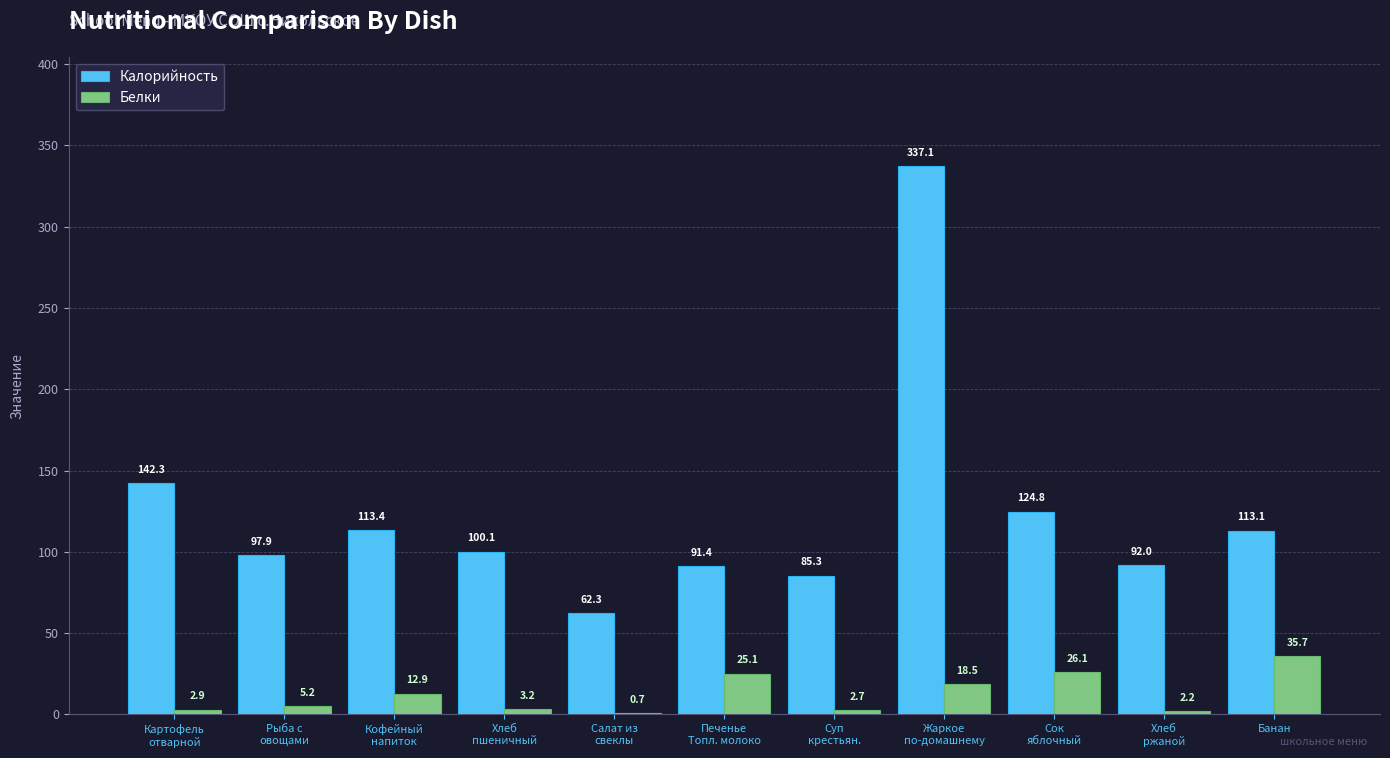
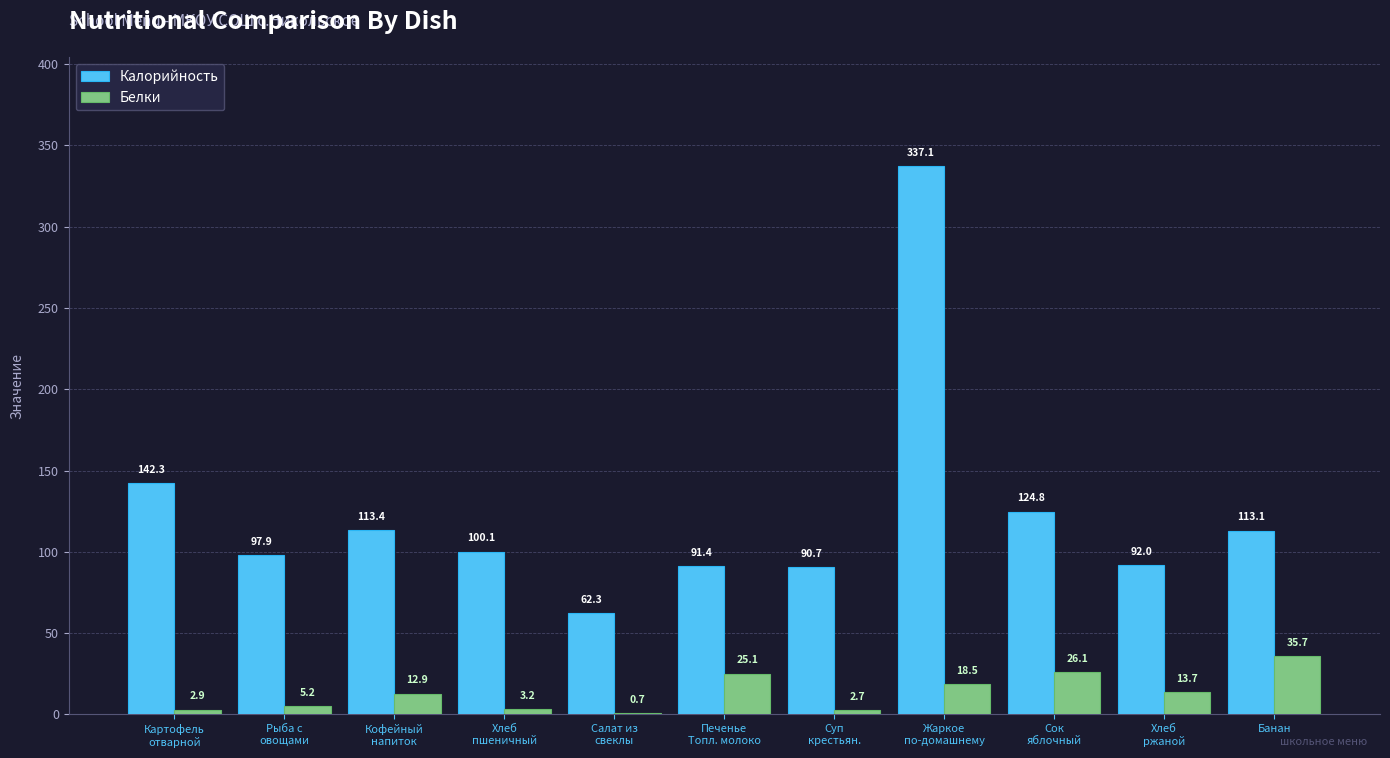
Калорийность, Суп крестьян.: 85.3 -> 90.7
Белки, Хлеб ржаной: 2.2 -> 13.7
